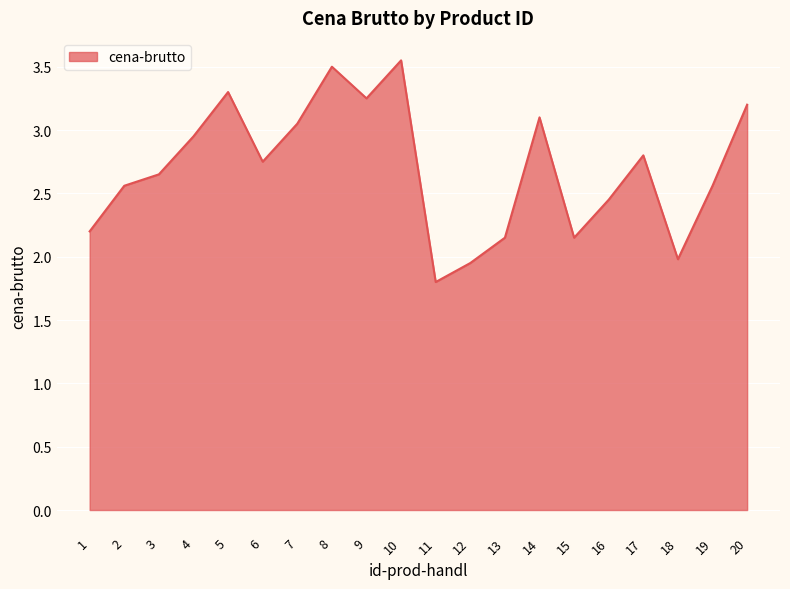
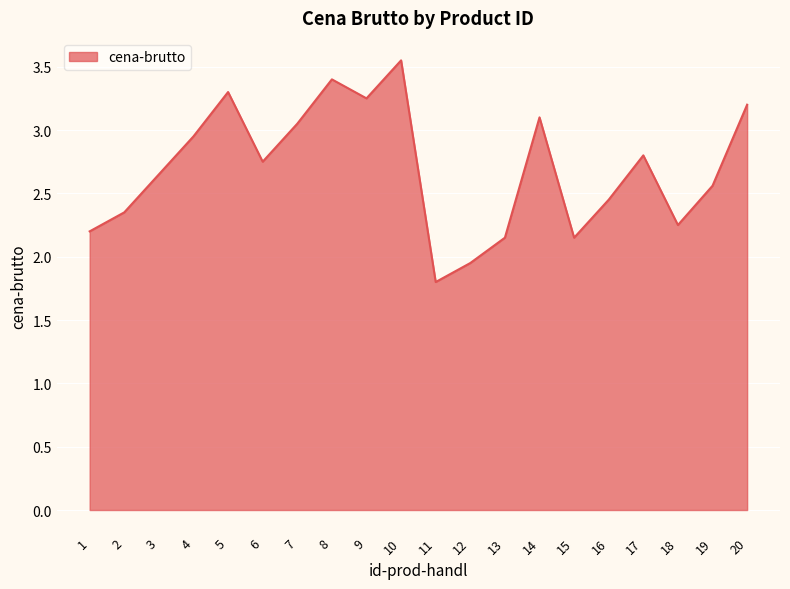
2: 2.56 -> 2.35
8: 3.5 -> 3.4
18: 1.98 -> 2.25
